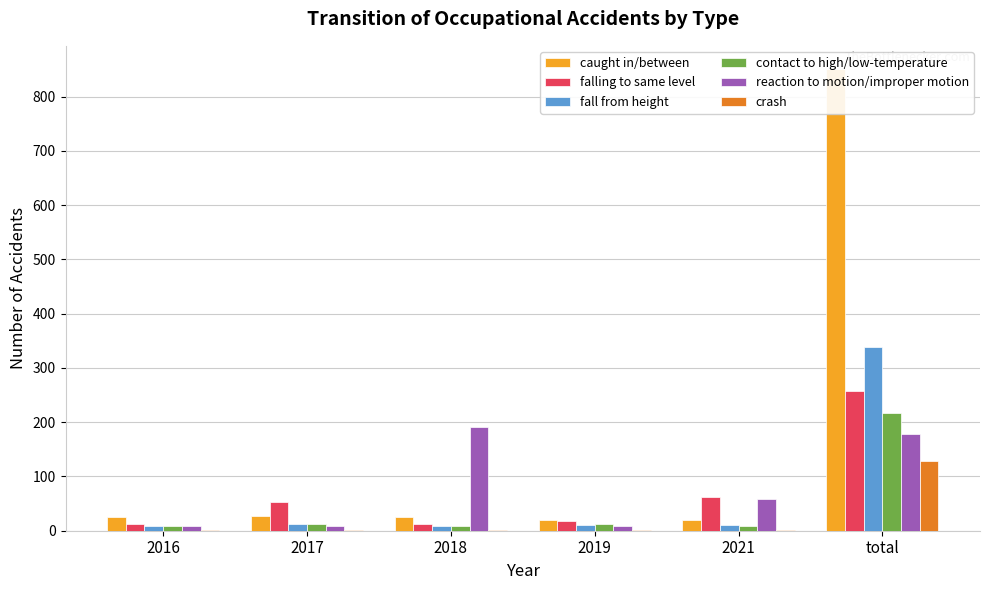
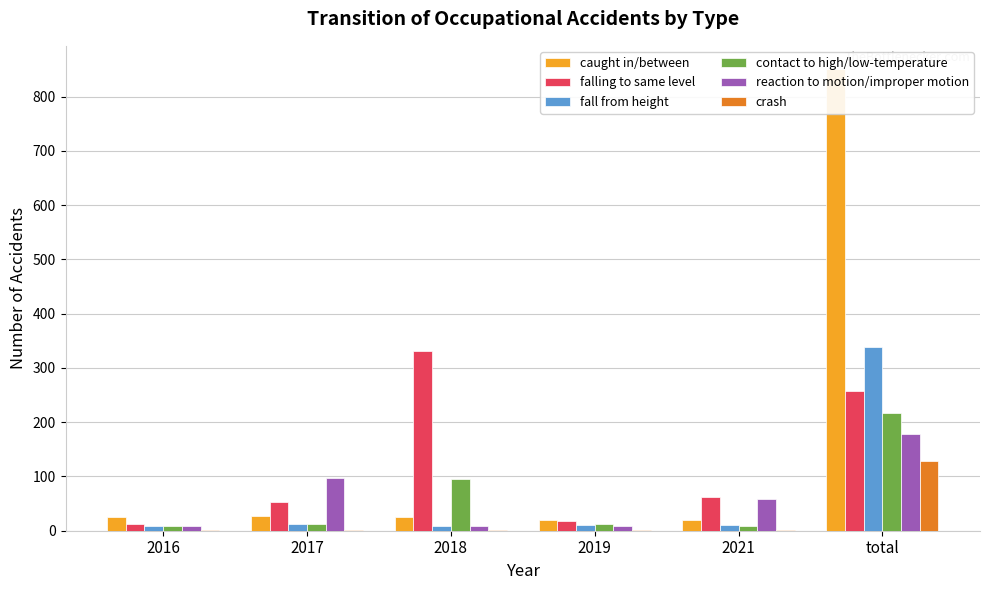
reaction to motion/improper motion, 2017: 10 -> 100
falling to same level, 2018: 10 -> 330
contact to high/low-temperature, 2018: 10 -> 100
reaction to motion/improper motion, 2018: 190 -> 10
